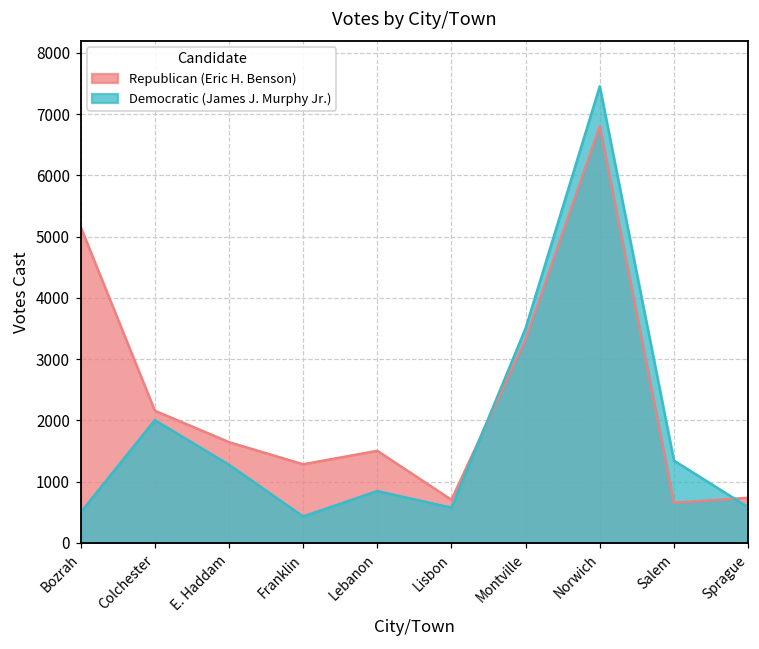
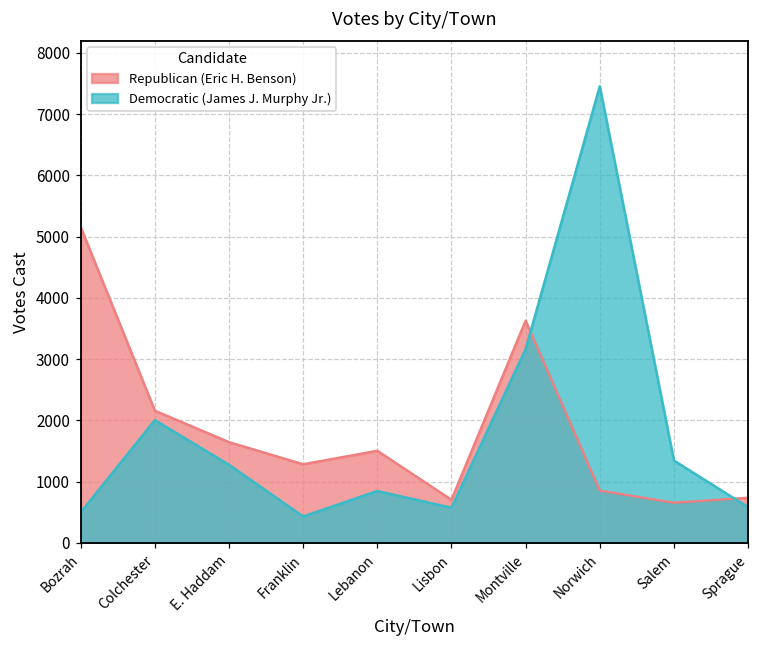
Republican (Eric H. Benson), Montville: 3300 -> 3600
Democratic (James J. Murphy Jr.), Montville: 3500 -> 3200
Republican (Eric H. Benson), Norwich: 6800 -> 900
